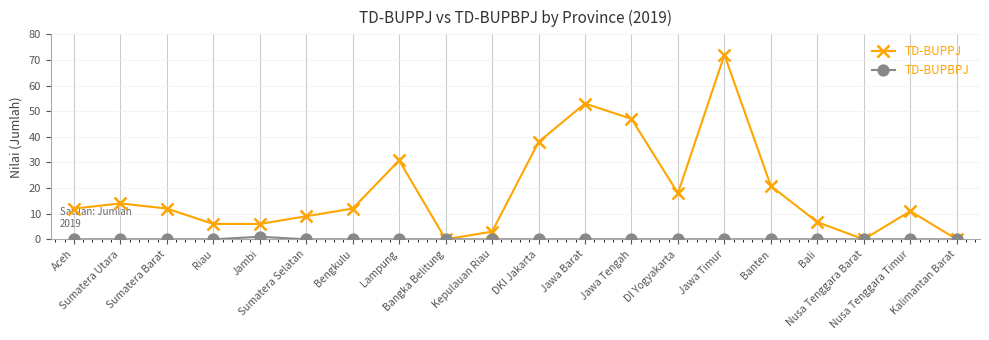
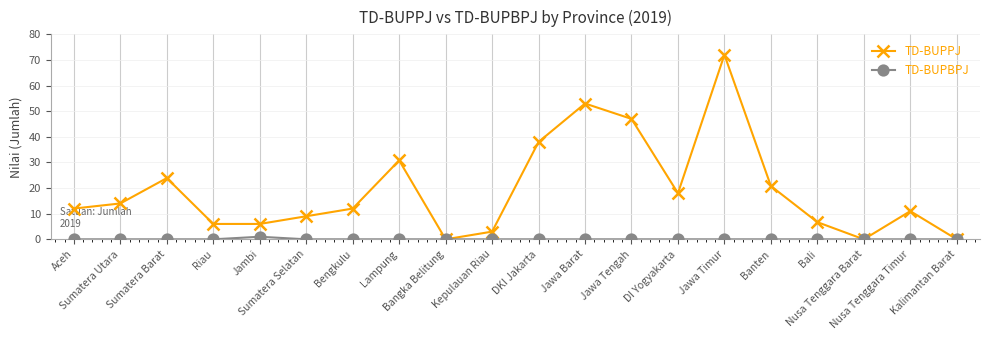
TD-BUPPJ, Sumatera Barat: 12 -> 24
